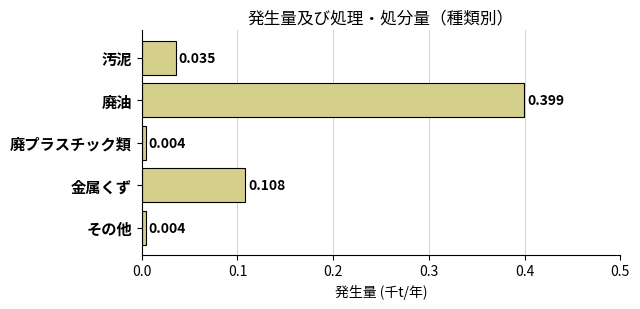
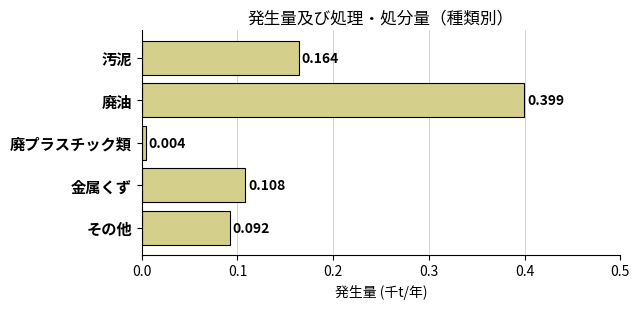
汚泥: 0.035 -> 0.164
その他: 0.004 -> 0.092
